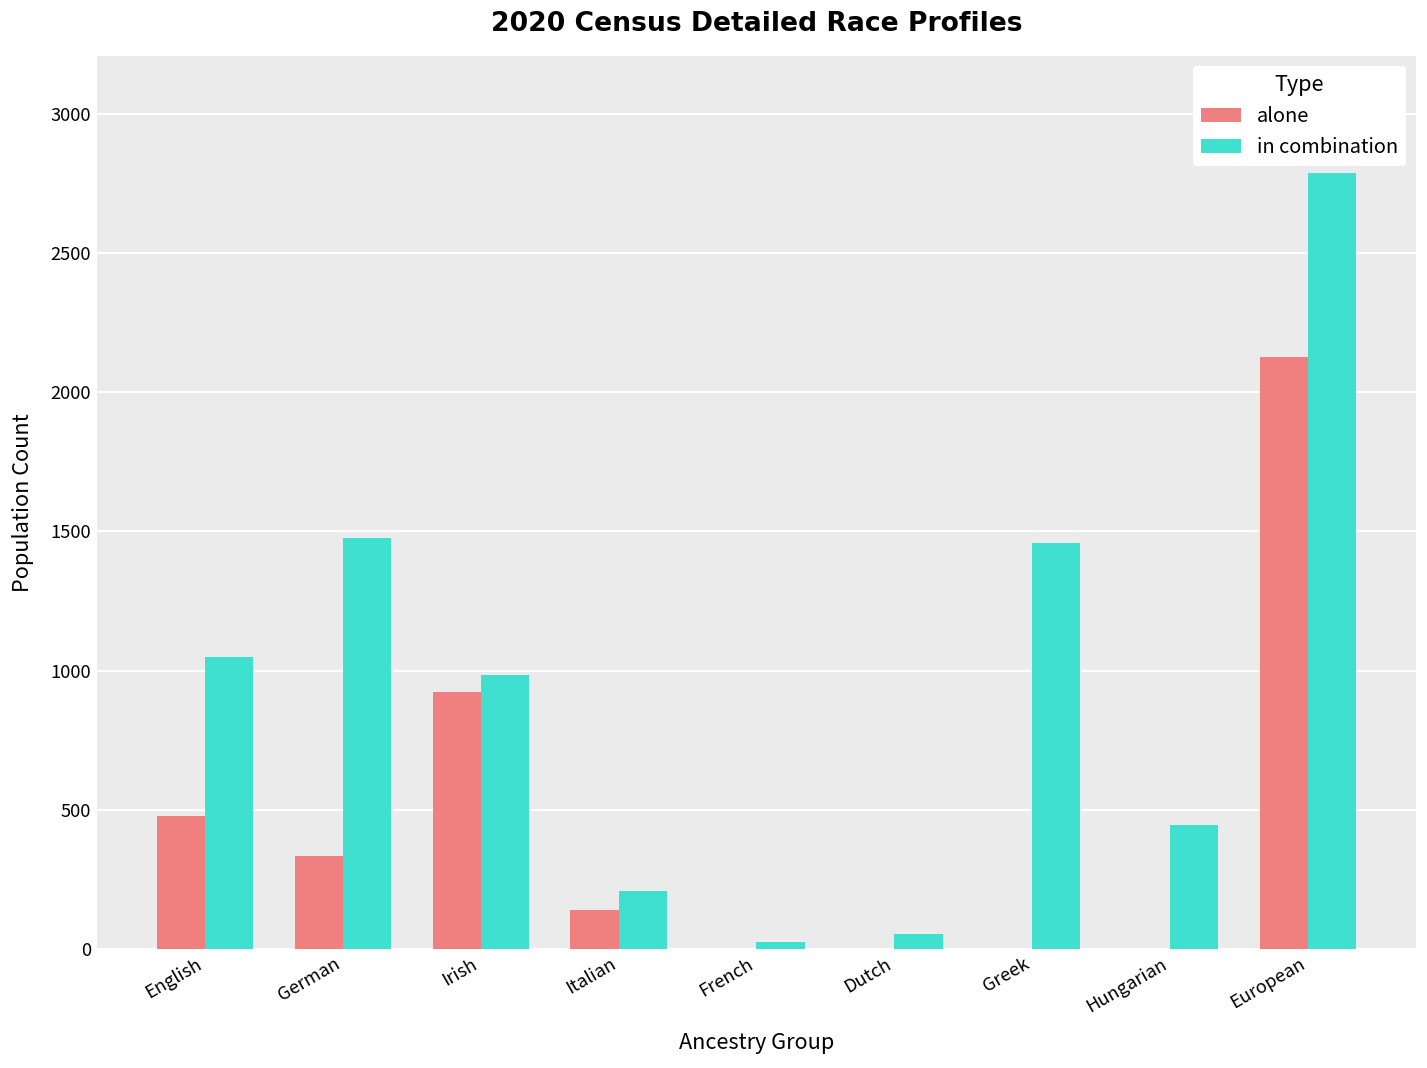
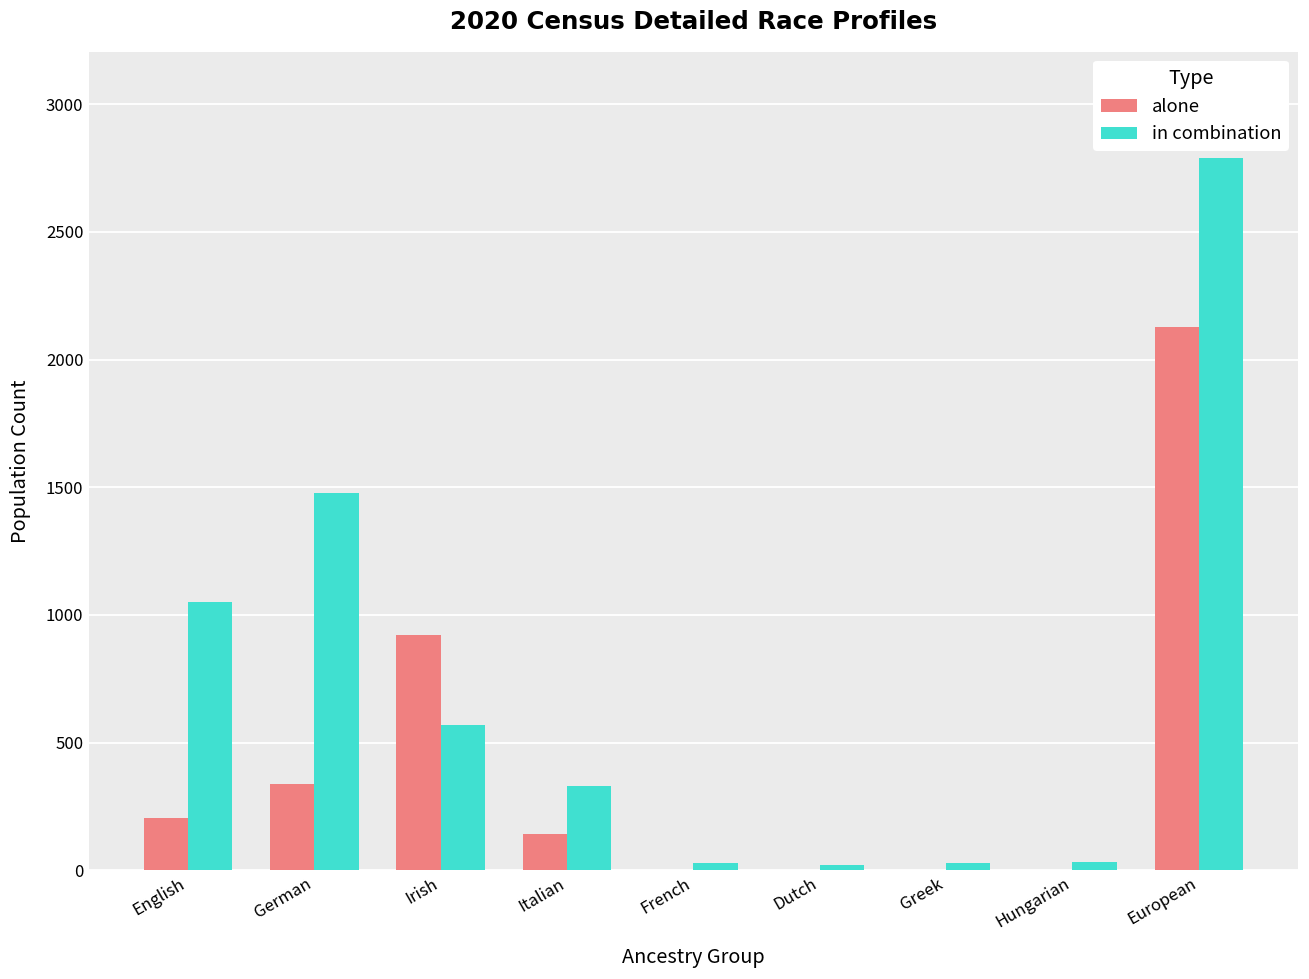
alone, English: 480 -> 210
in combination, Irish: 980 -> 570
in combination, Italian: 210 -> 330
in combination, Dutch: 60 -> 20
in combination, Greek: 1460 -> 30
in combination, Hungarian: 450 -> 30
